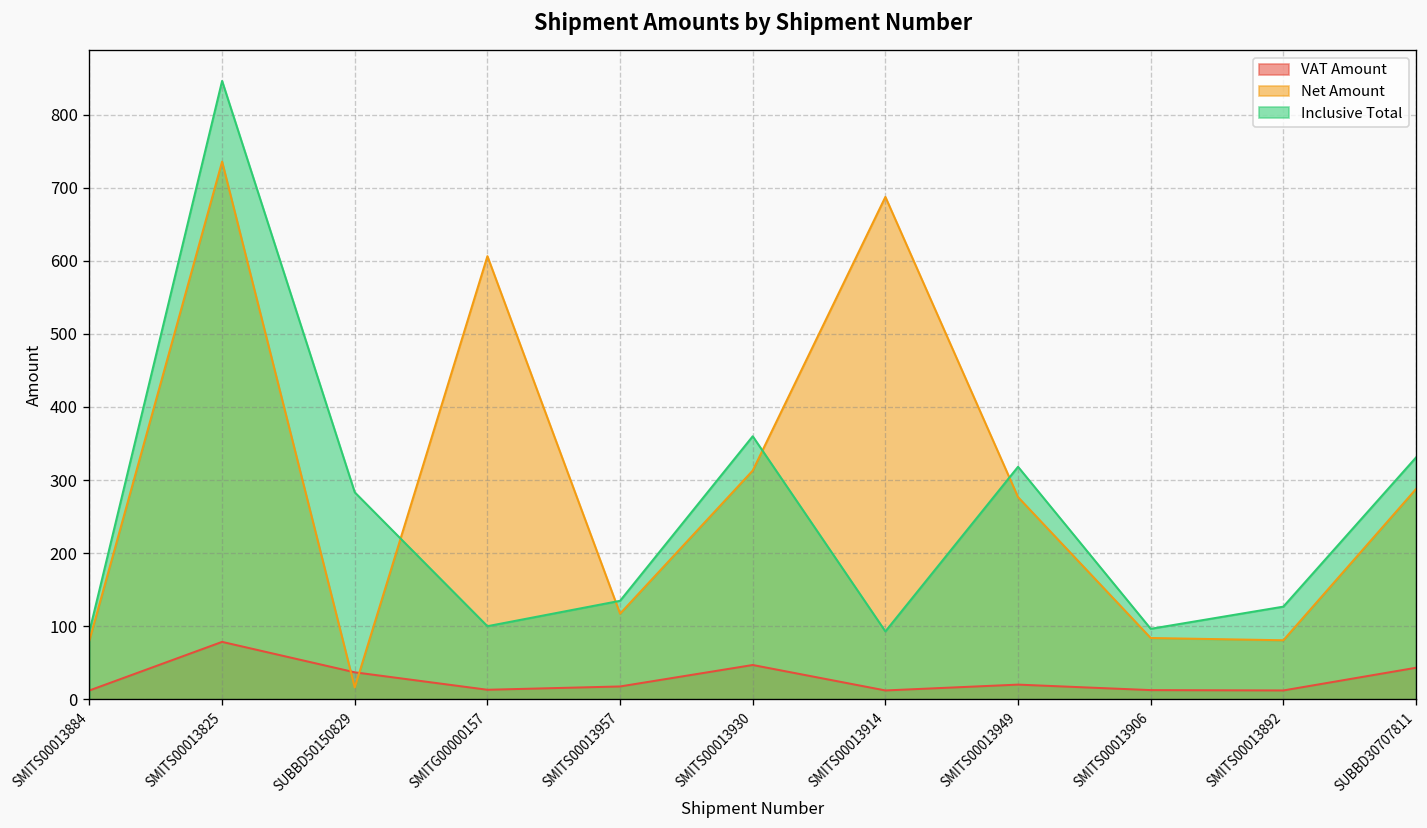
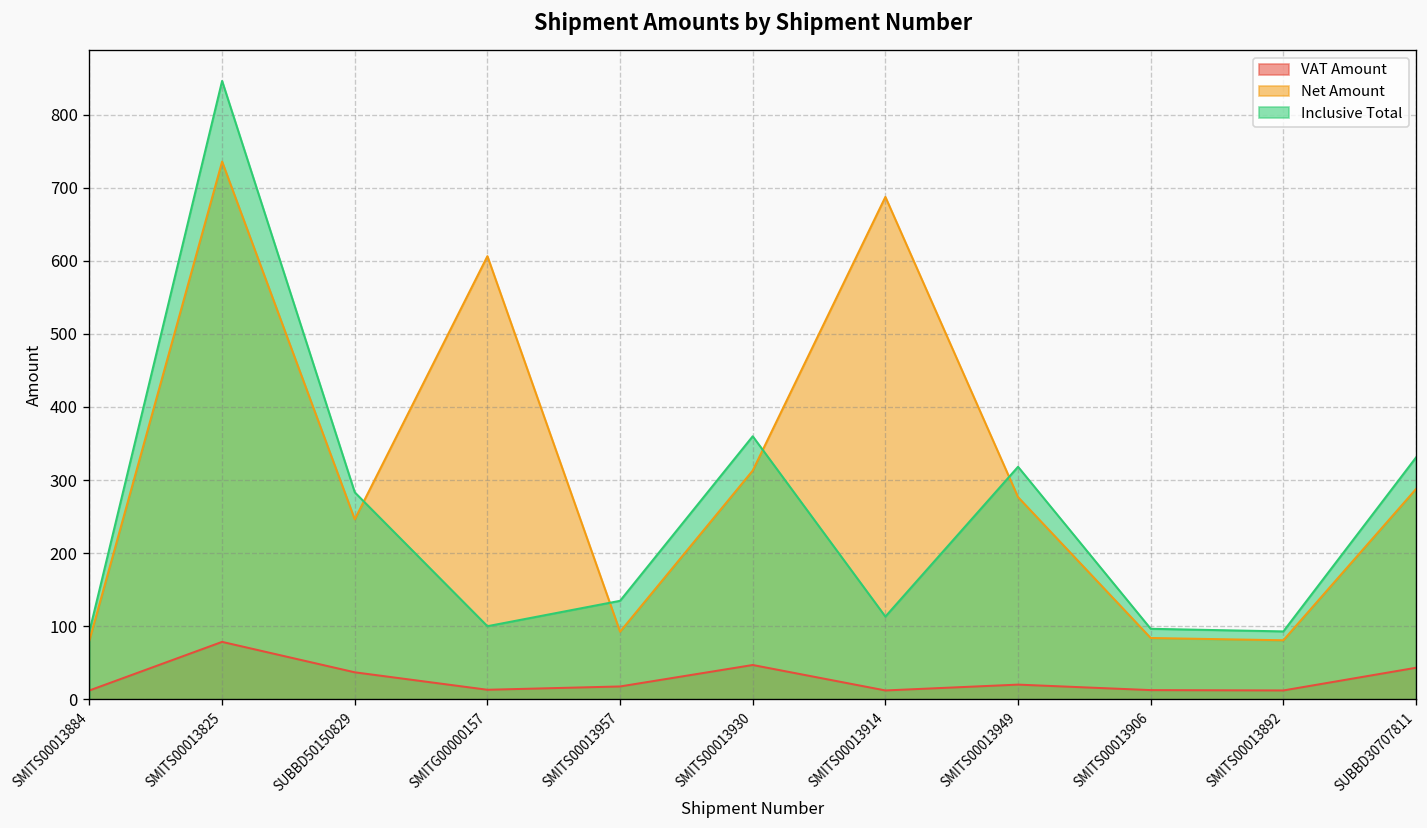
Net Amount, SUBBD50150829: 20 -> 250
Net Amount, SMITS00013957: 120 -> 90
Inclusive Total, SMITS00013914: 90 -> 110
Inclusive Total, SMITS00013892: 130 -> 90
